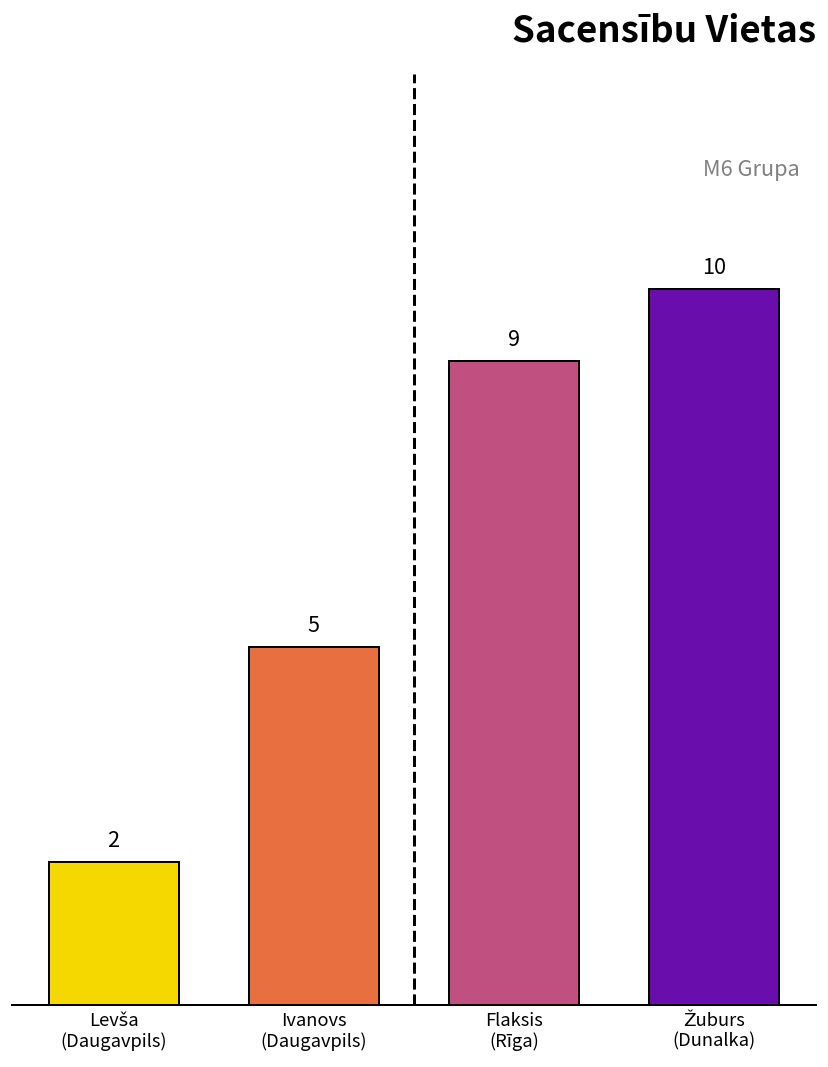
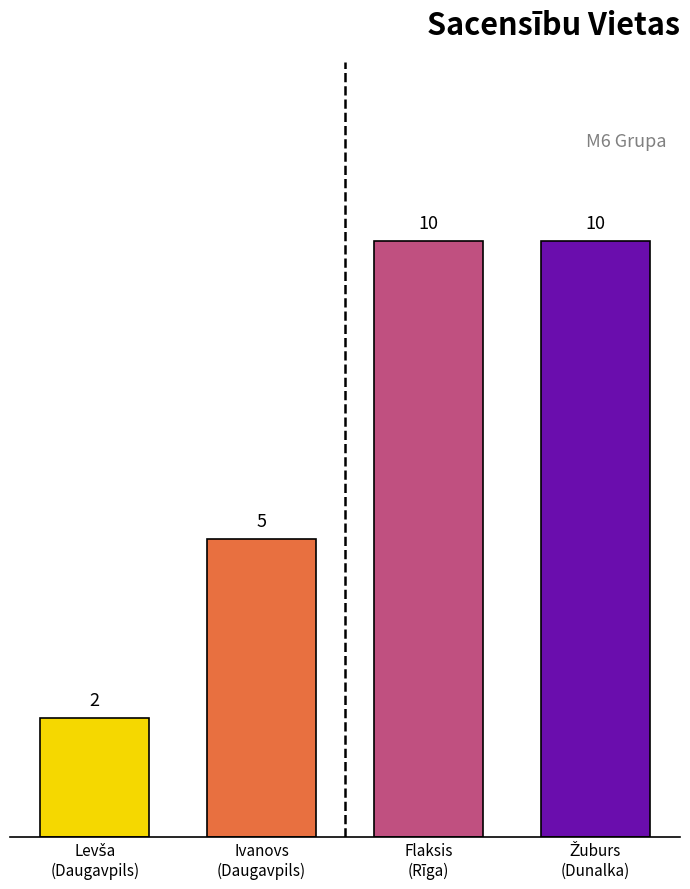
Flaksis (Rīga): 9 -> 10
